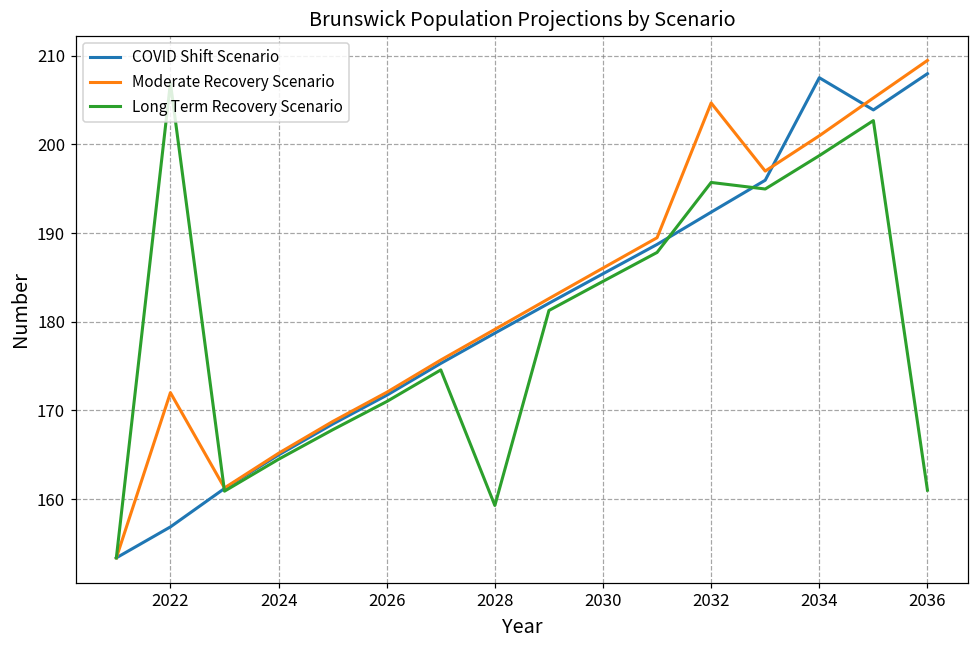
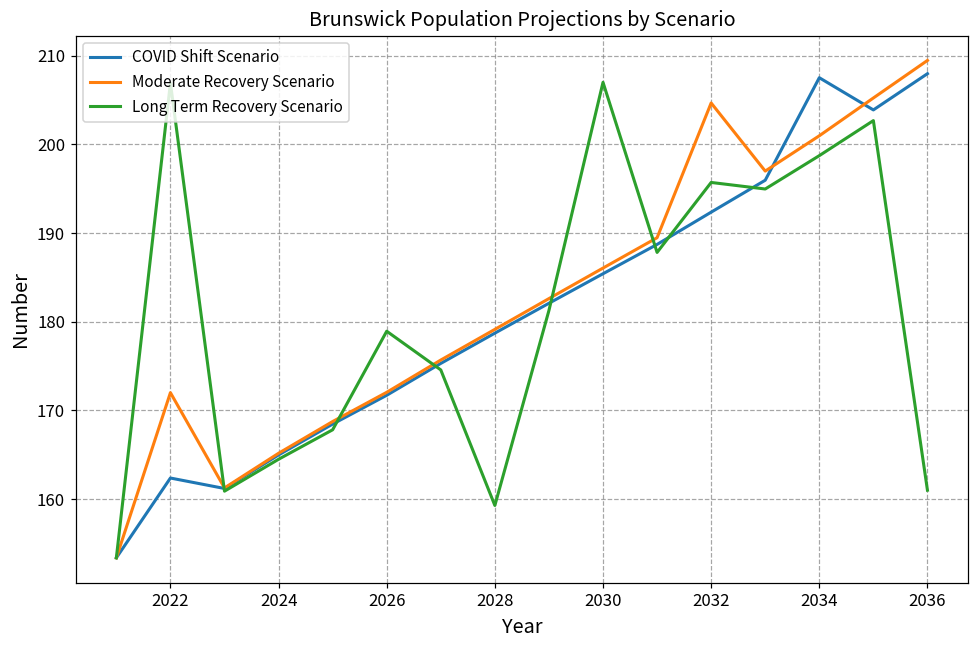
COVID Shift Scenario, 2022: 157 -> 162
Long Term Recovery Scenario, 2026: 171 -> 179
Long Term Recovery Scenario, 2030: 185 -> 207
